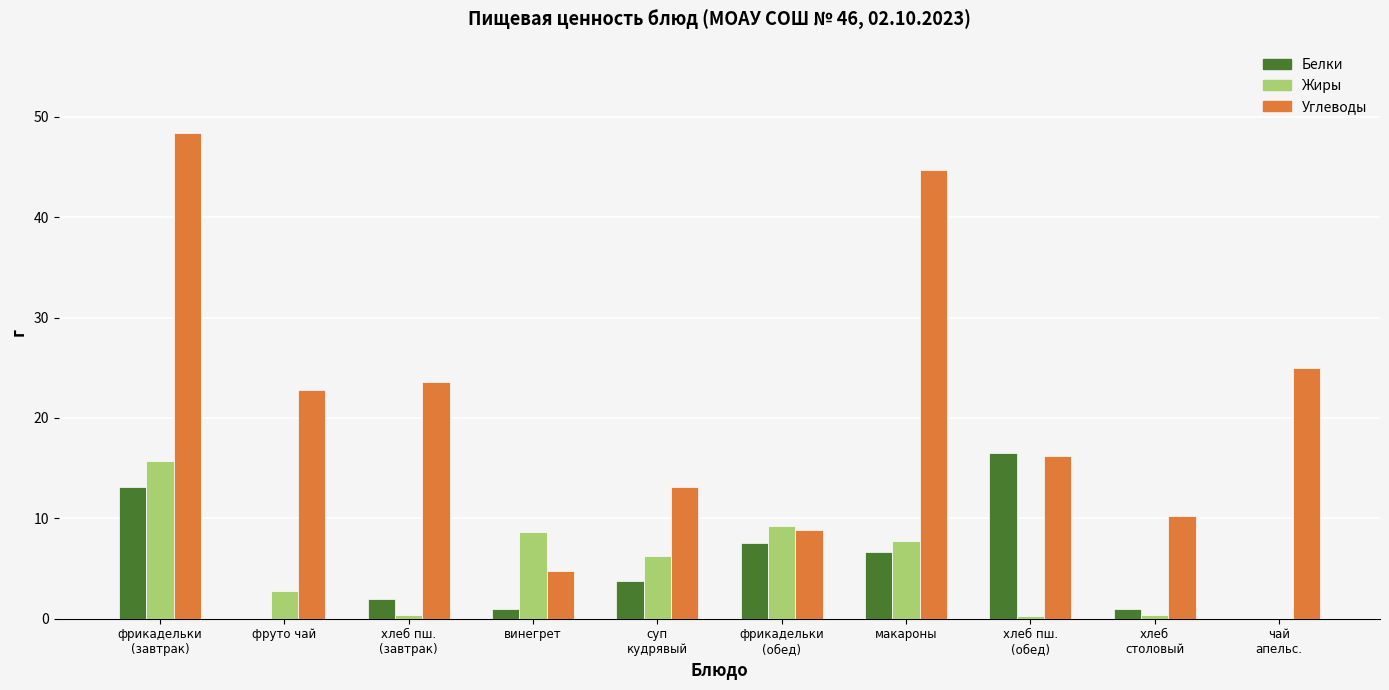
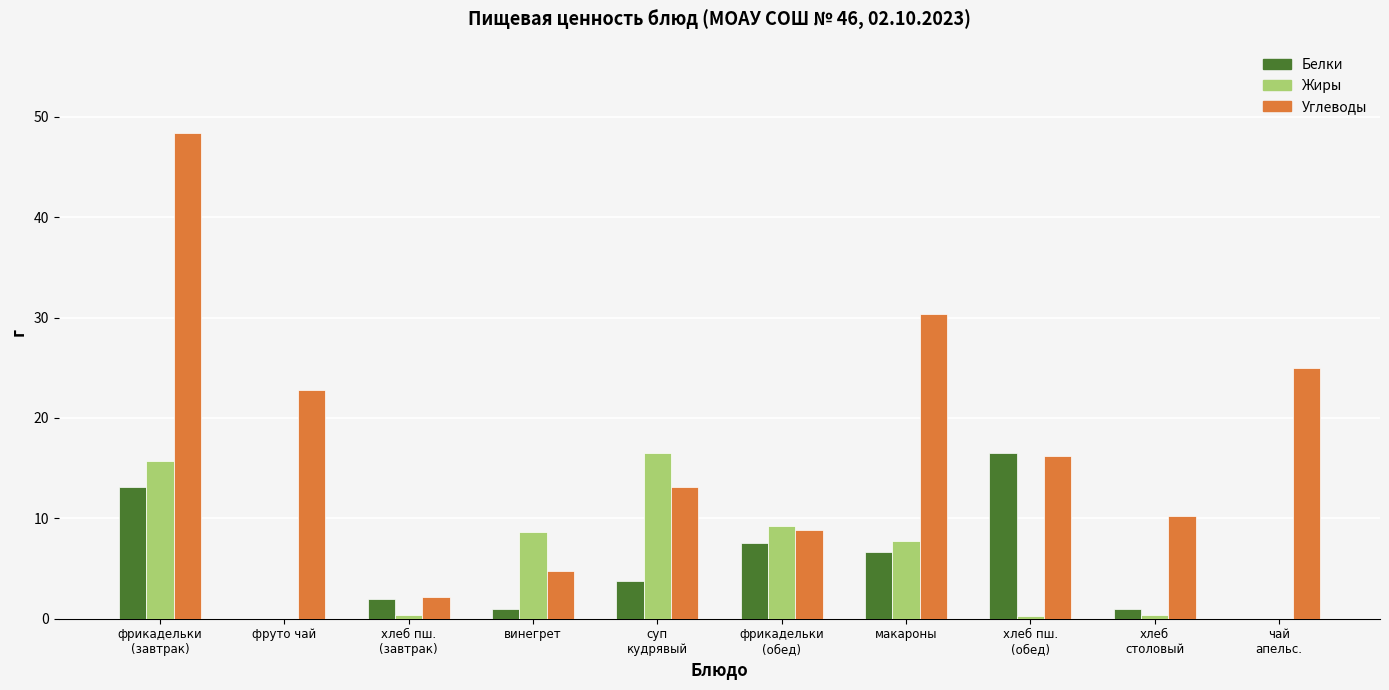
Жиры, фруто чай: 2.8 -> 0.0
Углеводы, хлеб пш. (завтрак): 23.6 -> 2.1
Жиры, суп кудрявый: 6.3 -> 16.5
Углеводы, макароны: 44.7 -> 30.4
